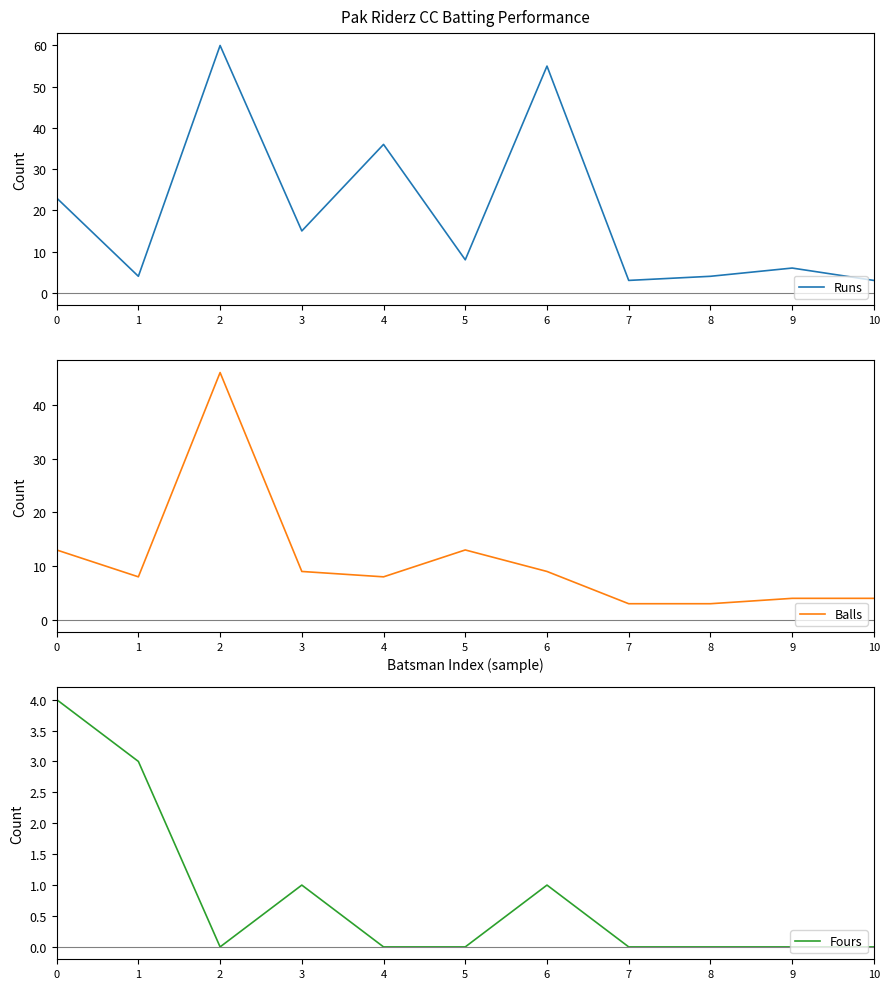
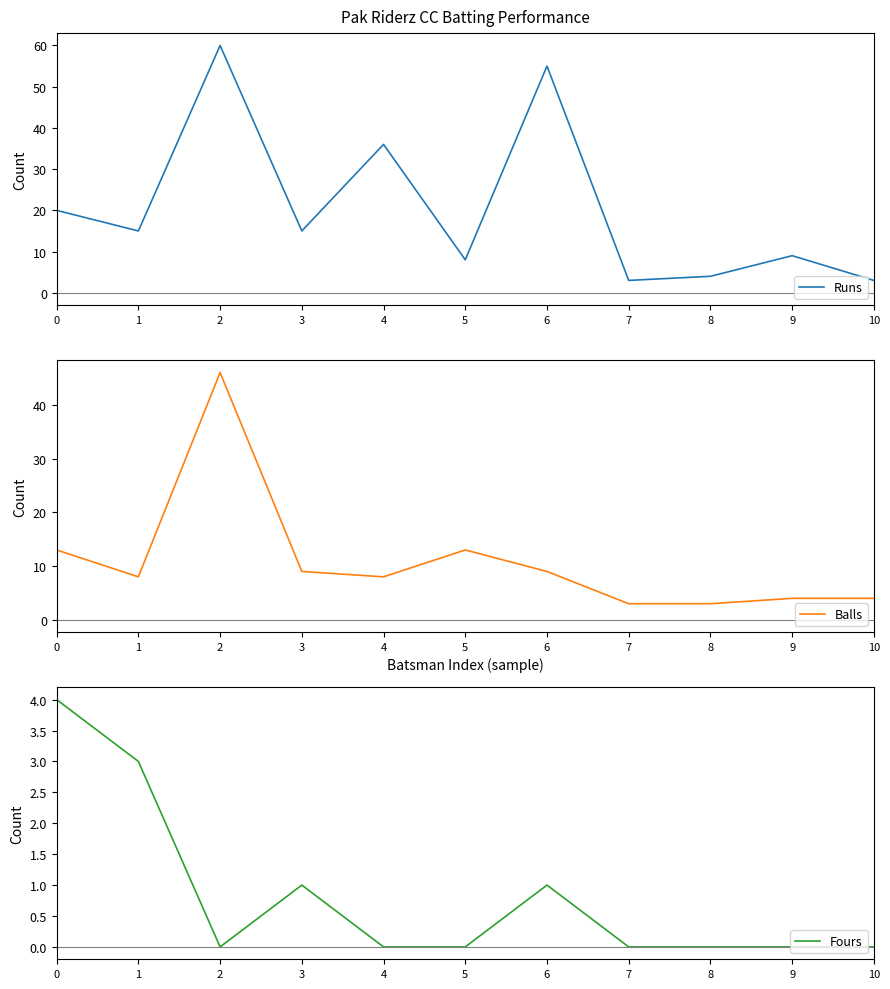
Pak Riderz CC Batting Performance, 0: 23 -> 20
Pak Riderz CC Batting Performance, 1: 4 -> 15
Pak Riderz CC Batting Performance, 9: 6 -> 9
